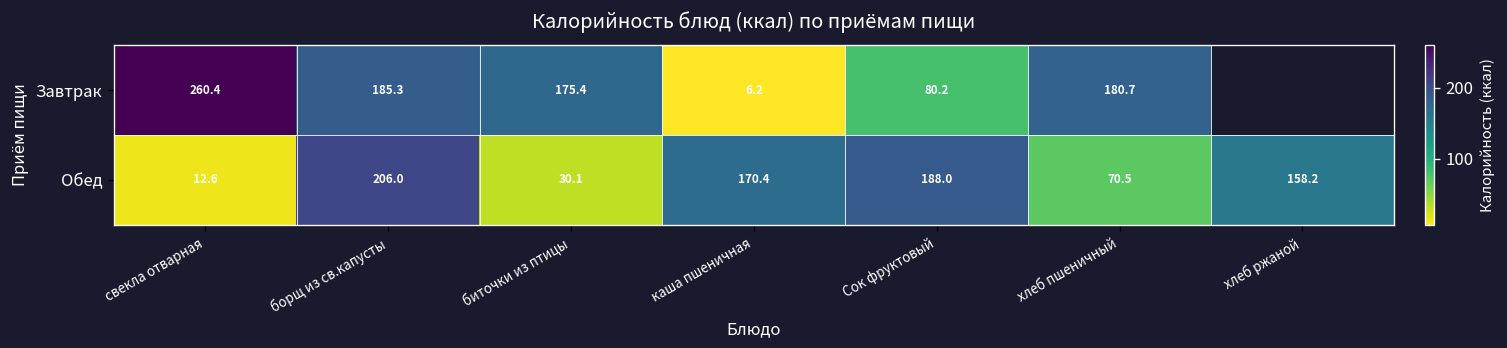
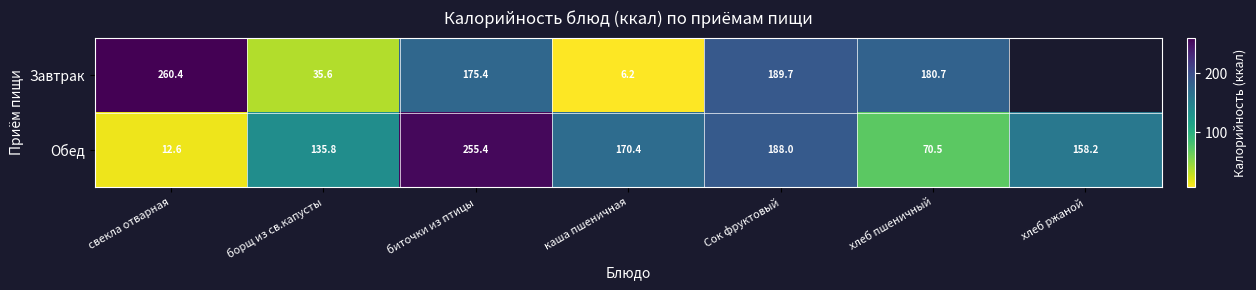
Завтрак, борщ из св.капусты: 185.3 -> 35.6
Завтрак, Сок фруктовый: 80.2 -> 189.7
Обед, борщ из св.капусты: 206.0 -> 135.8
Обед, биточки из птицы: 30.1 -> 255.4
